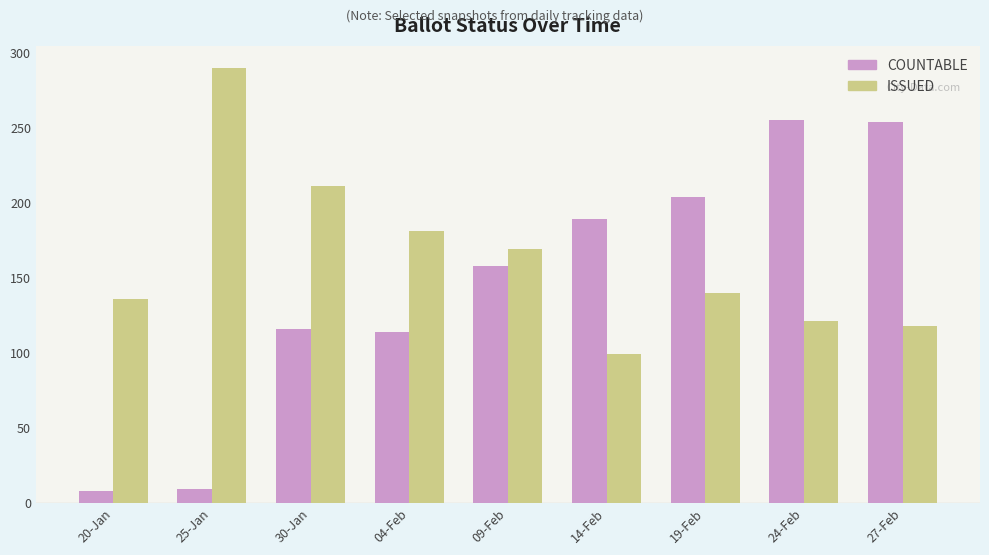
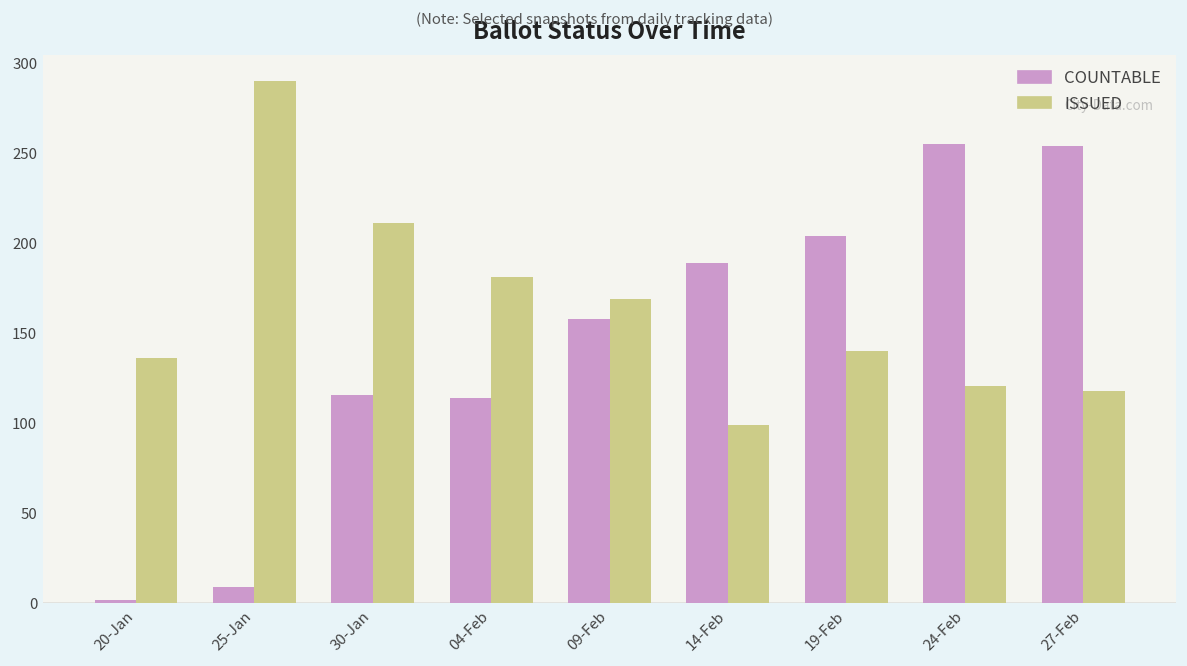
COUNTABLE, 20-Jan: 8 -> 2
